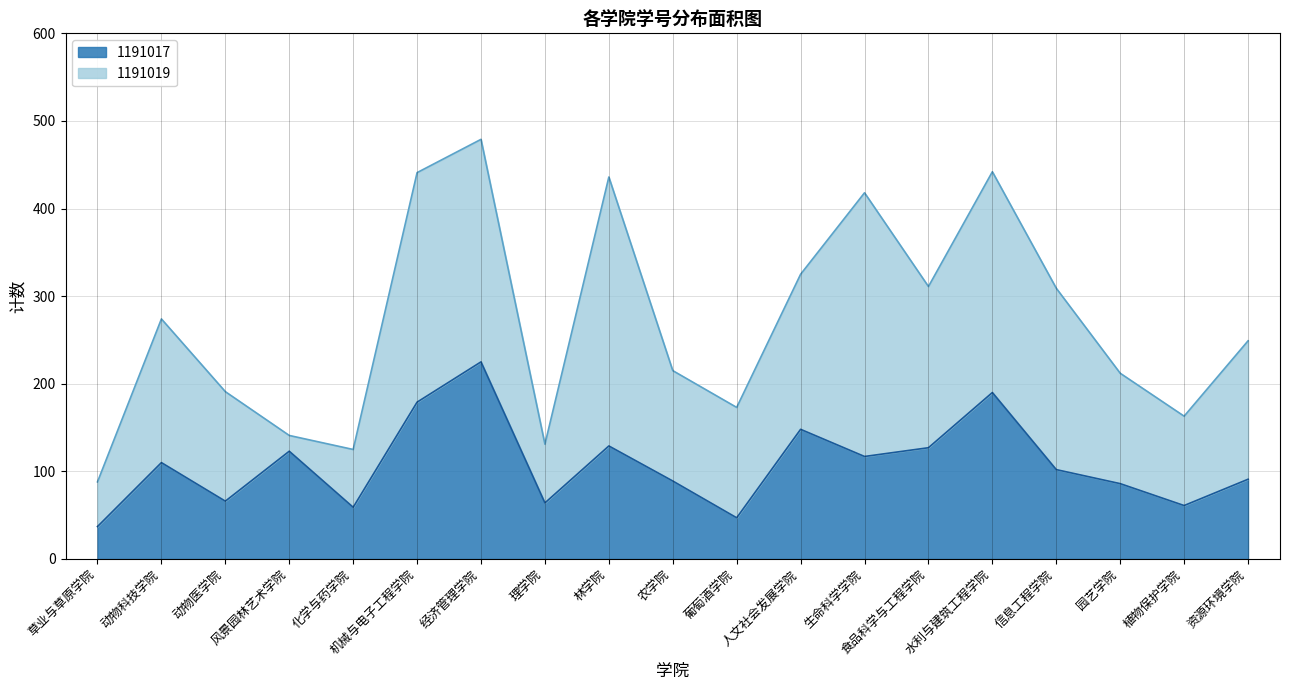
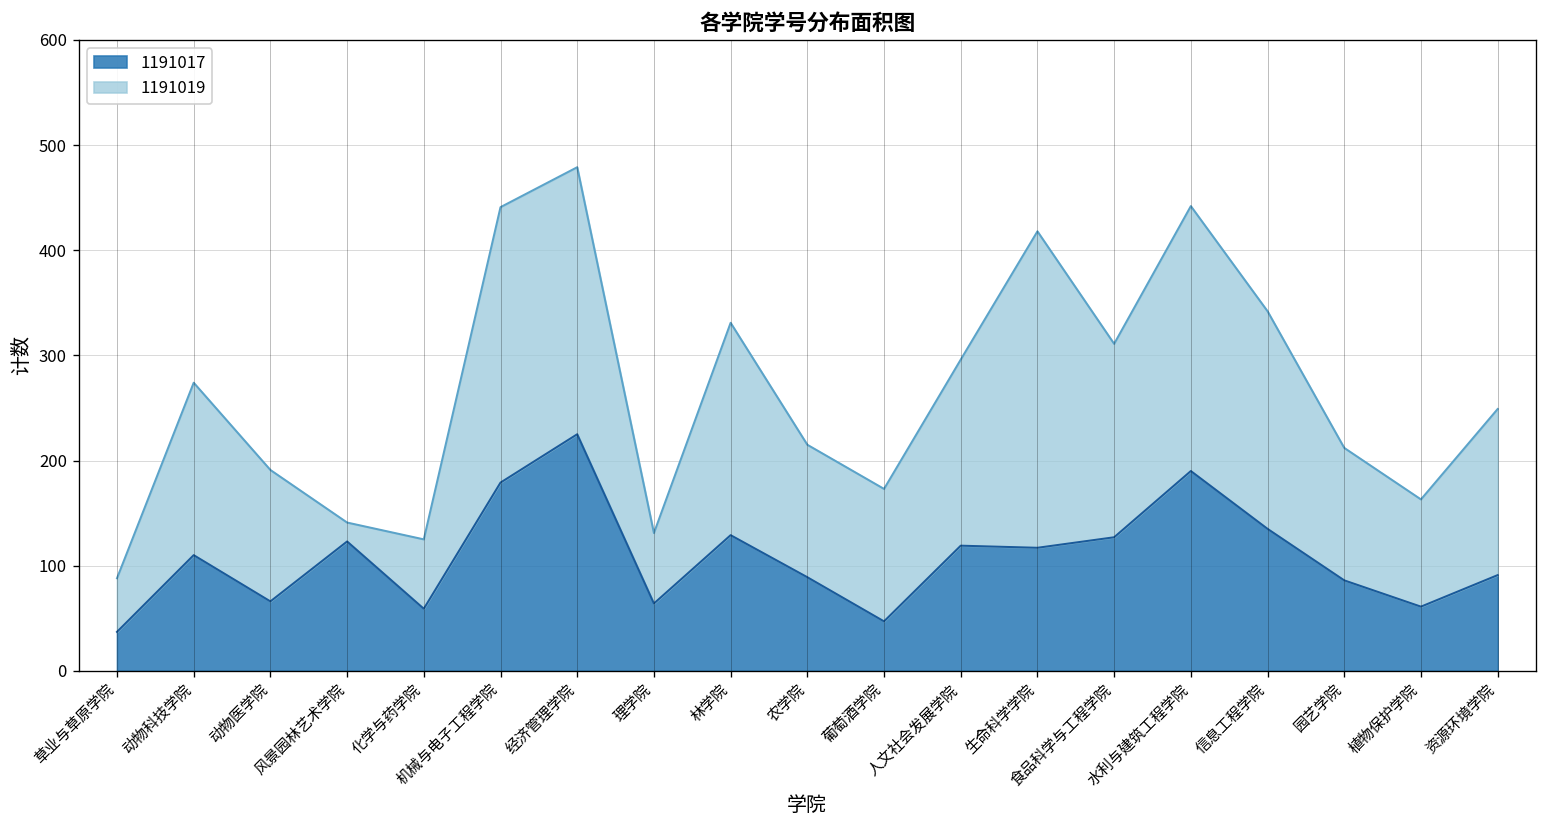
1191019, 林学院: 310 -> 200
1191017, 人文社会发展学院: 150 -> 120
1191017, 信息工程学院: 100 -> 140
